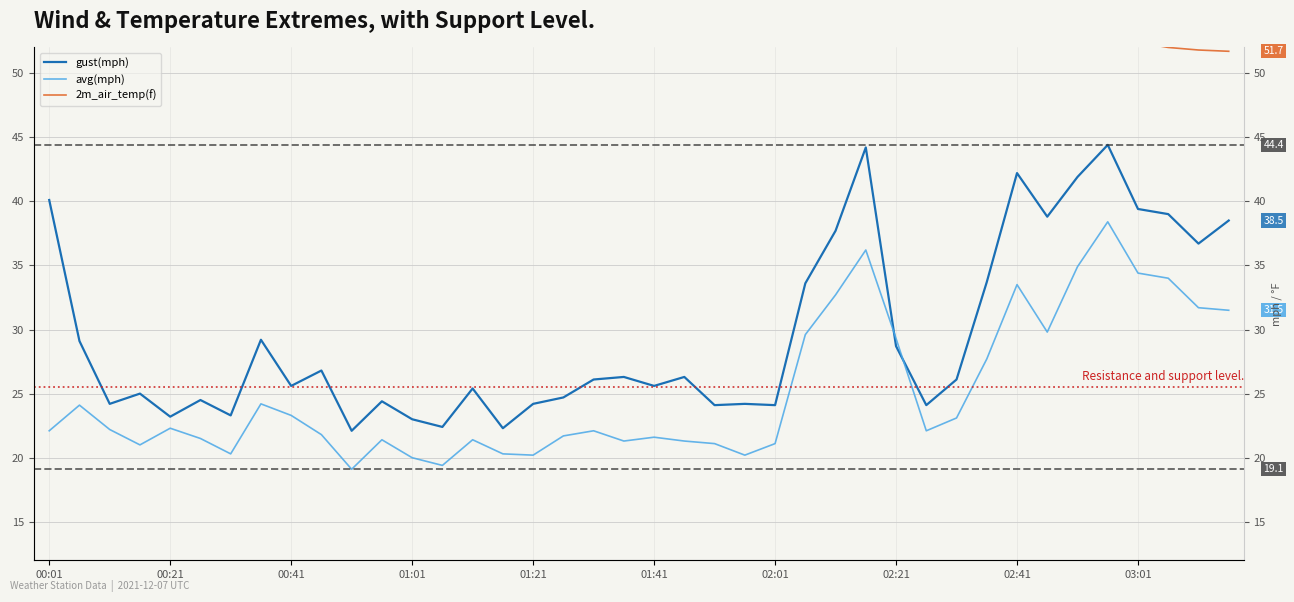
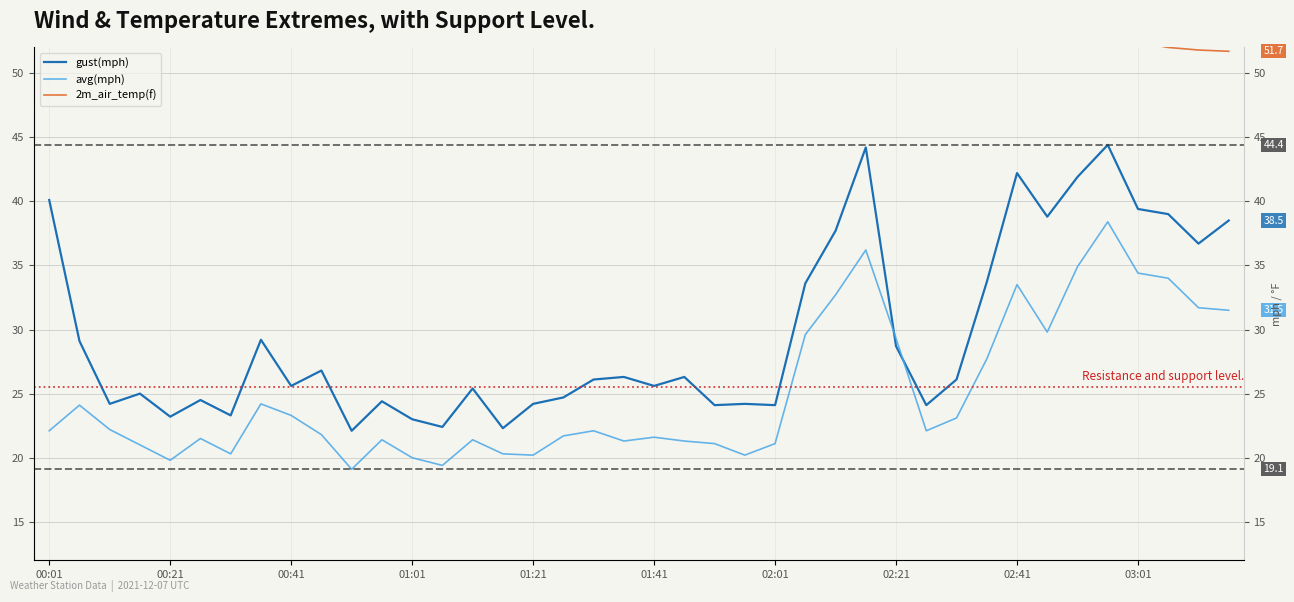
avg(mph), 00:21: 22.3 -> 19.8
